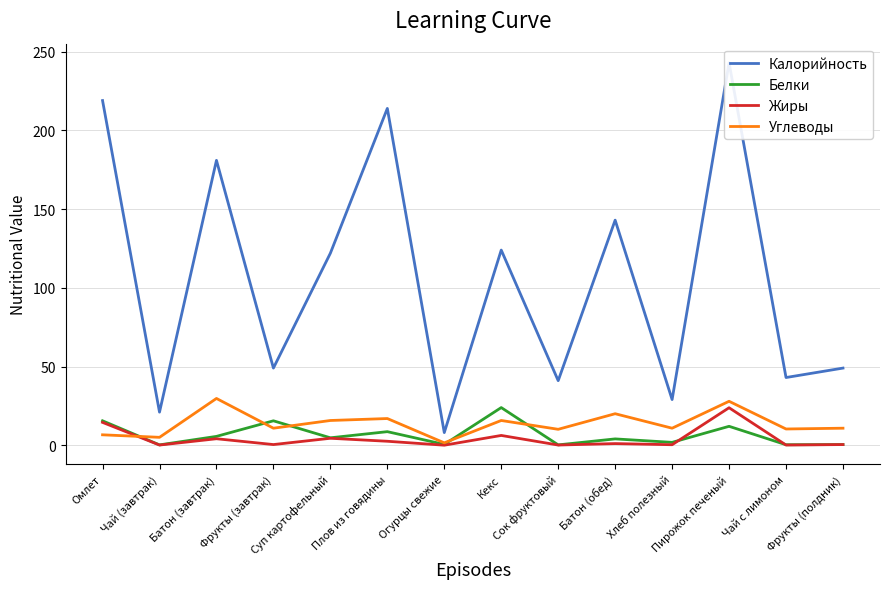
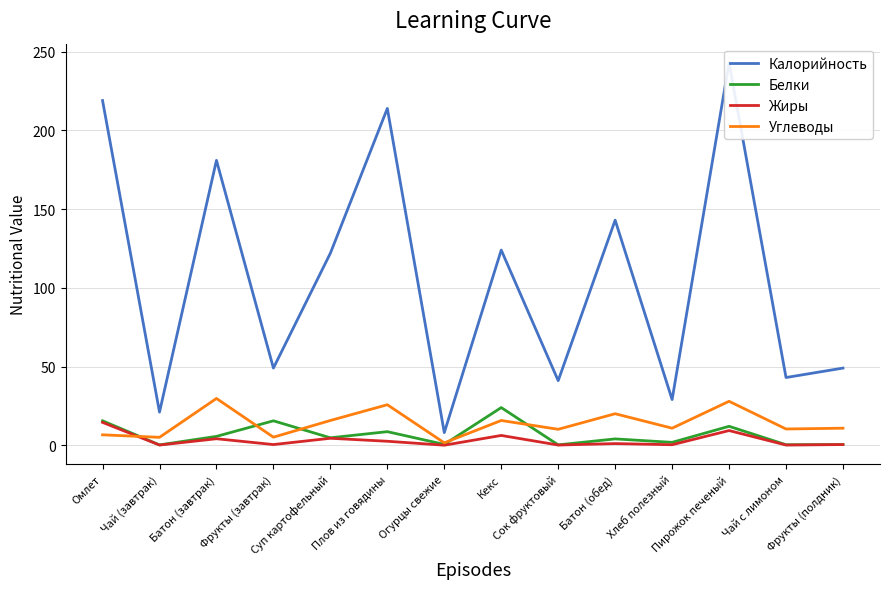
Углеводы, Фрукты (завтрак): 11 -> 5
Углеводы, Плов из говядины: 17 -> 26
Жиры, Пирожок печеный: 24 -> 9
